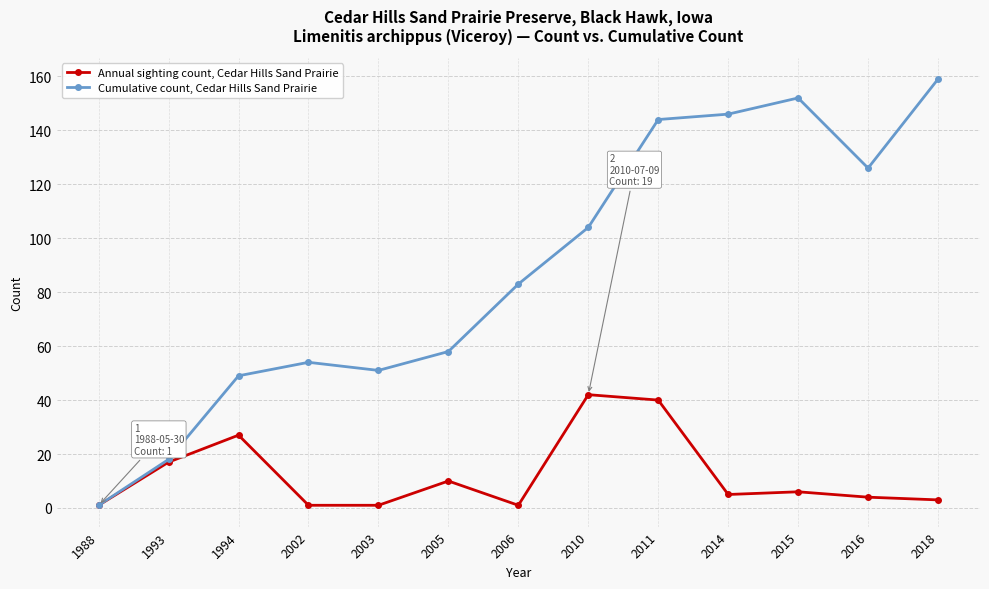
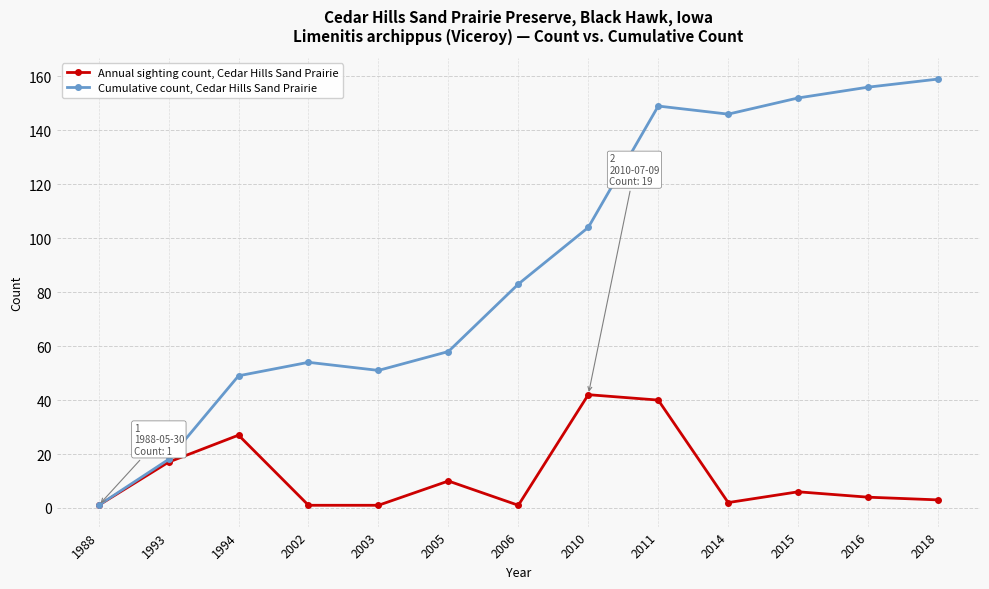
Cumulative count, Cedar Hills Sand Prairie, 2011: 144 -> 149
Annual sighting count, Cedar Hills Sand Prairie, 2014: 5 -> 2
Cumulative count, Cedar Hills Sand Prairie, 2016: 126 -> 156
